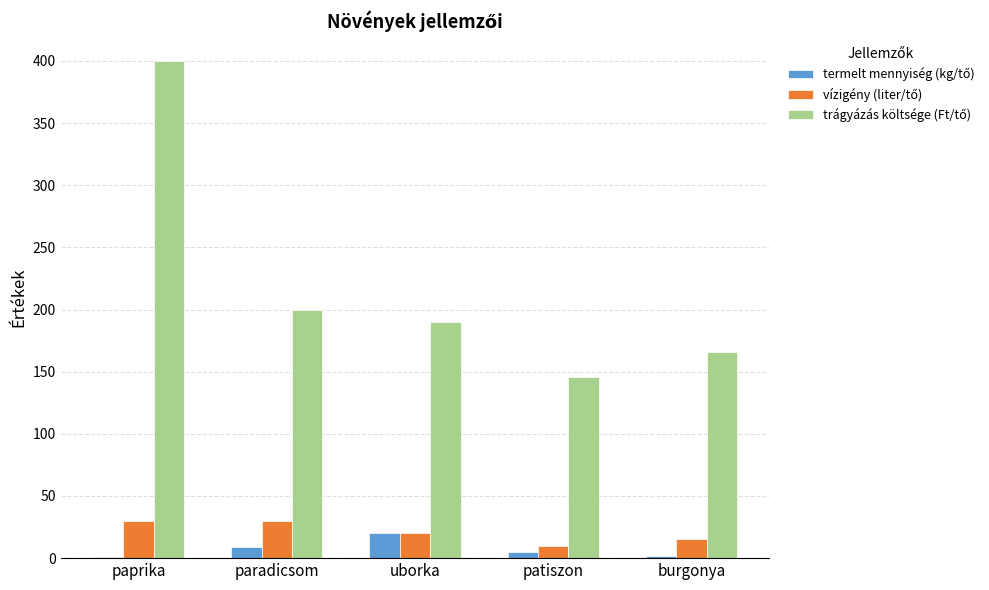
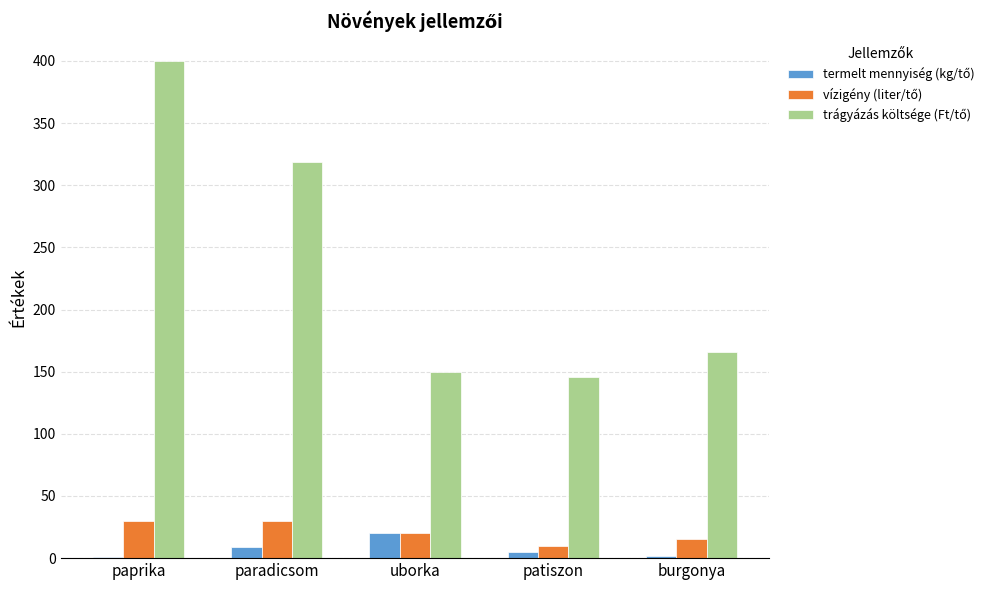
trágyázás költsége (Ft/tő), paradicsom: 200 -> 319
trágyázás költsége (Ft/tő), uborka: 190 -> 150
